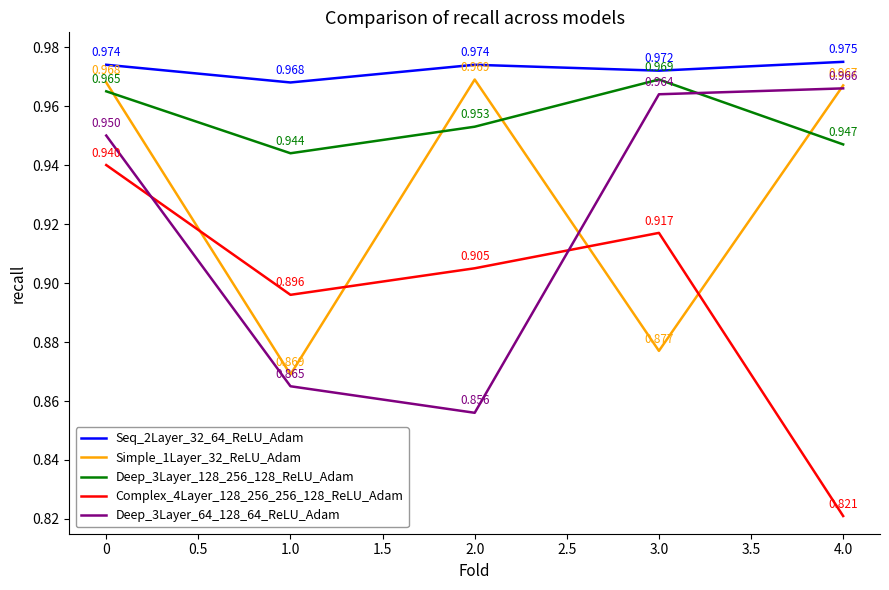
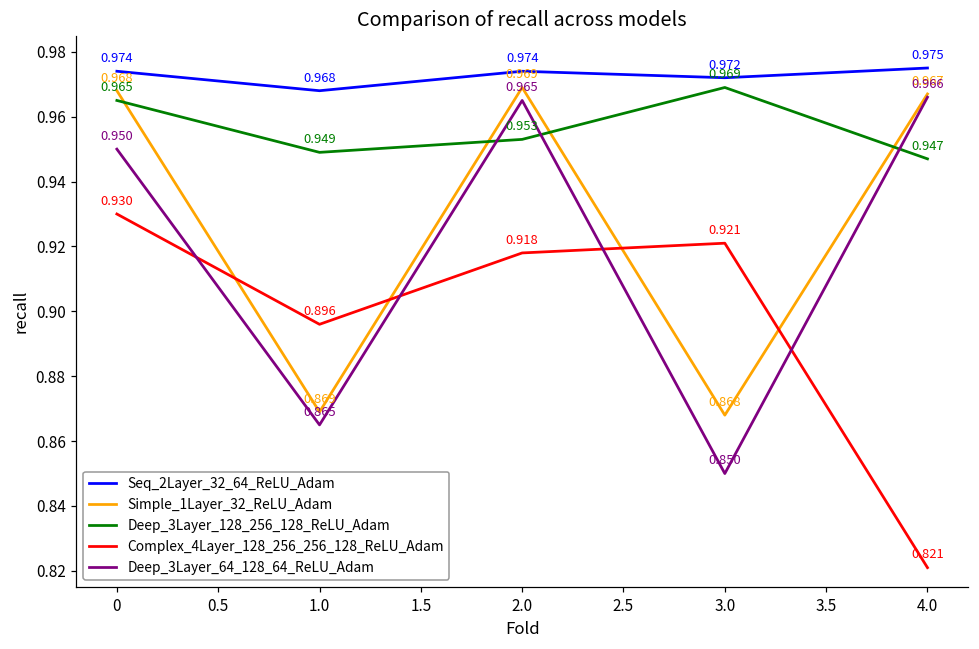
Complex_4Layer_128_256_256_128_ReLU_Adam, 0: 0.940 -> 0.930
Deep_3Layer_128_256_128_ReLU_Adam, 1.0: 0.944 -> 0.949
Complex_4Layer_128_256_256_128_ReLU_Adam, 2.0: 0.905 -> 0.918
Deep_3Layer_64_128_64_ReLU_Adam, 2.0: 0.856 -> 0.965
Simple_1Layer_32_ReLU_Adam, 3.0: 0.877 -> 0.868
Complex_4Layer_128_256_256_128_ReLU_Adam, 3.0: 0.917 -> 0.921
Deep_3Layer_64_128_64_ReLU_Adam, 3.0: 0.964 -> 0.850
